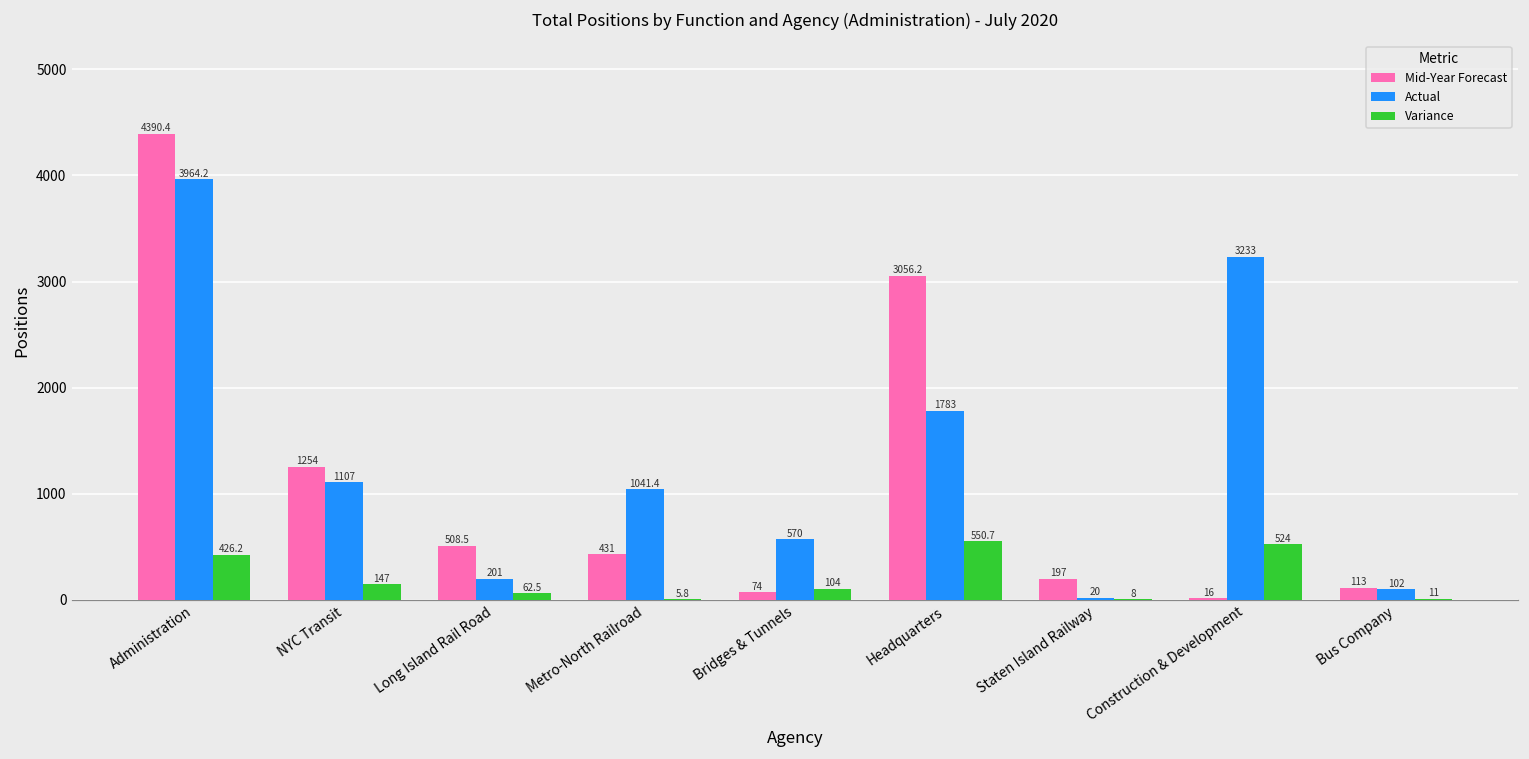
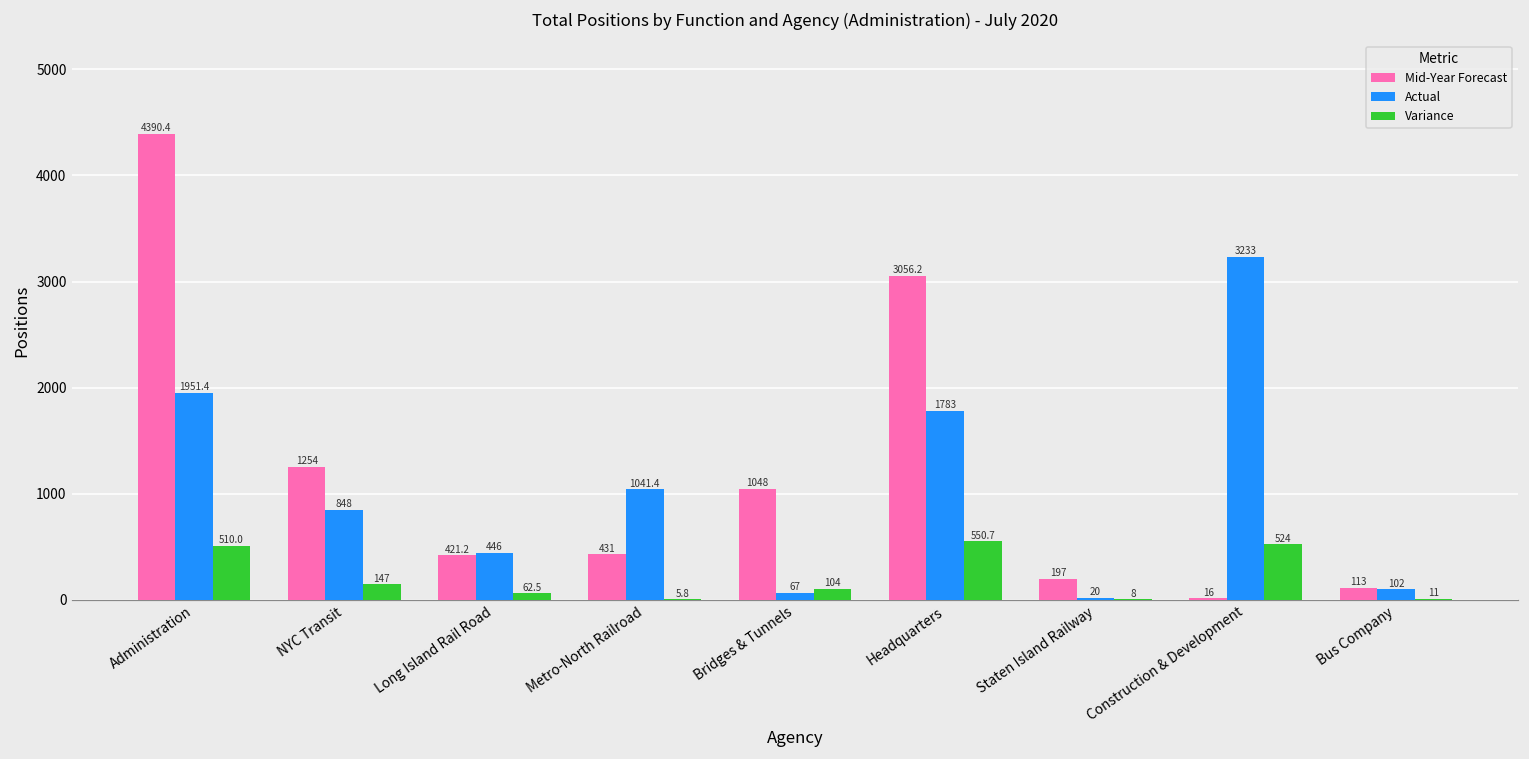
Actual, Administration: 3964.2 -> 1951.4
Variance, Administration: 426.2 -> 510.0
Actual, NYC Transit: 1107 -> 848
Mid-Year Forecast, Long Island Rail Road: 508.5 -> 421.2
Actual, Long Island Rail Road: 201 -> 446
Mid-Year Forecast, Bridges & Tunnels: 74 -> 1048
Actual, Bridges & Tunnels: 570 -> 67
